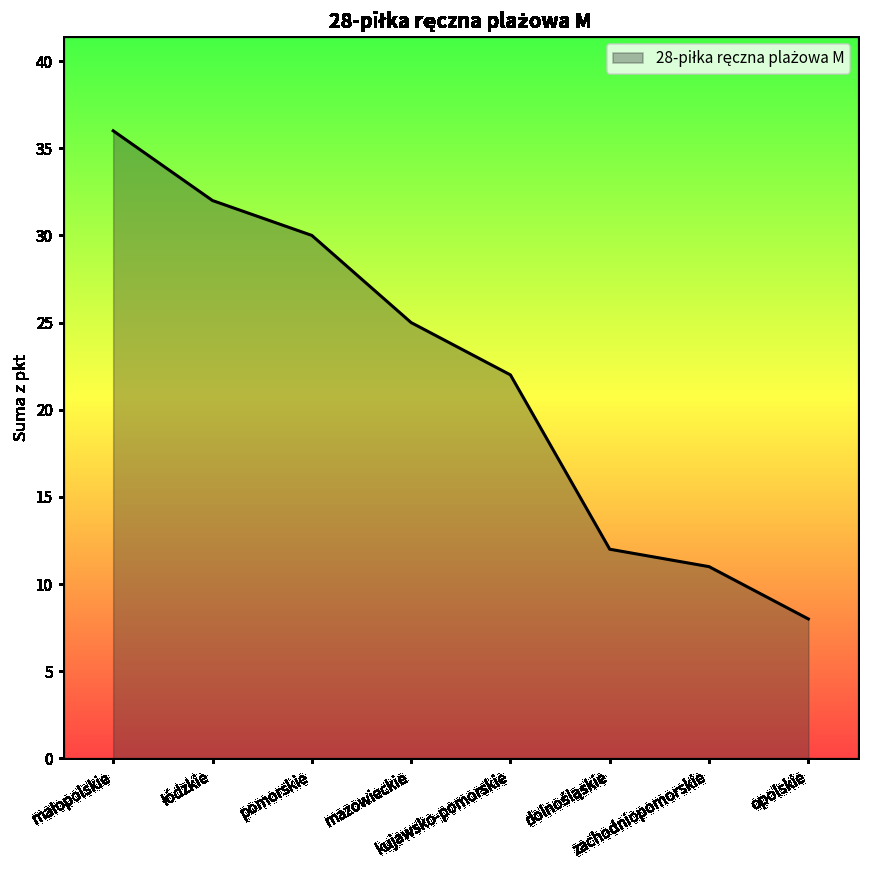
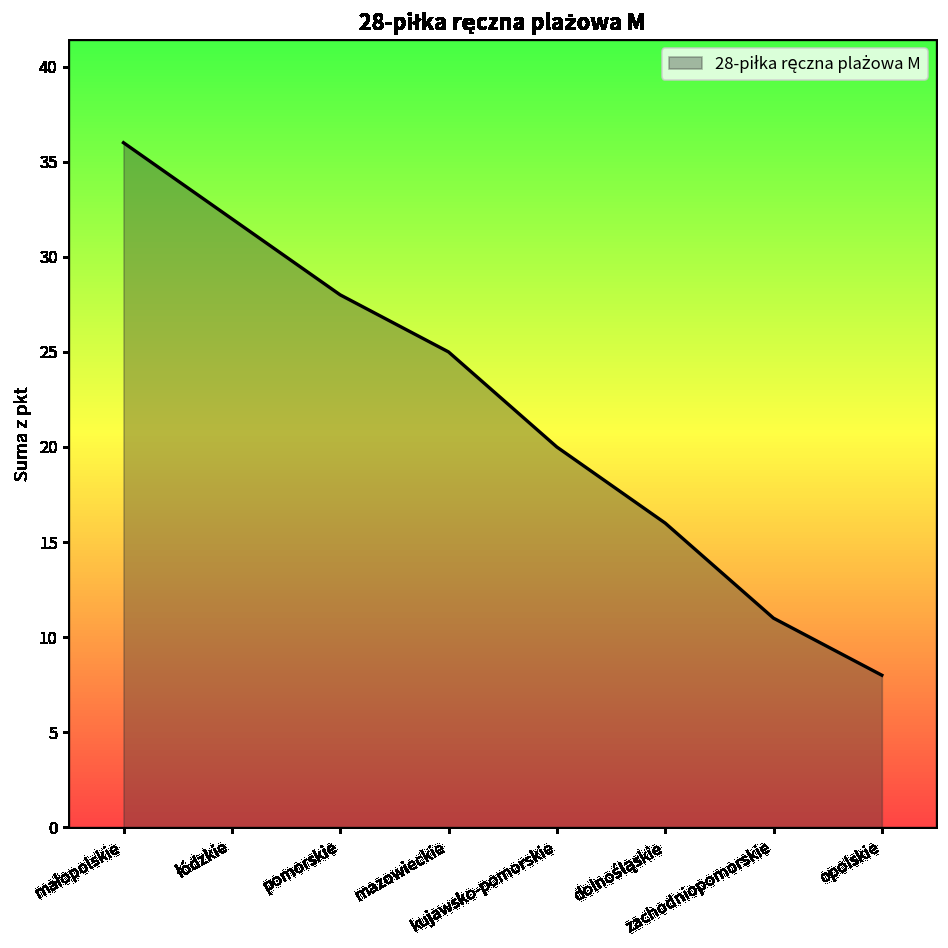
pomorskie: 30 -> 28
kujawsko-pomorskie: 22 -> 20
dolnośląskie: 12 -> 16
